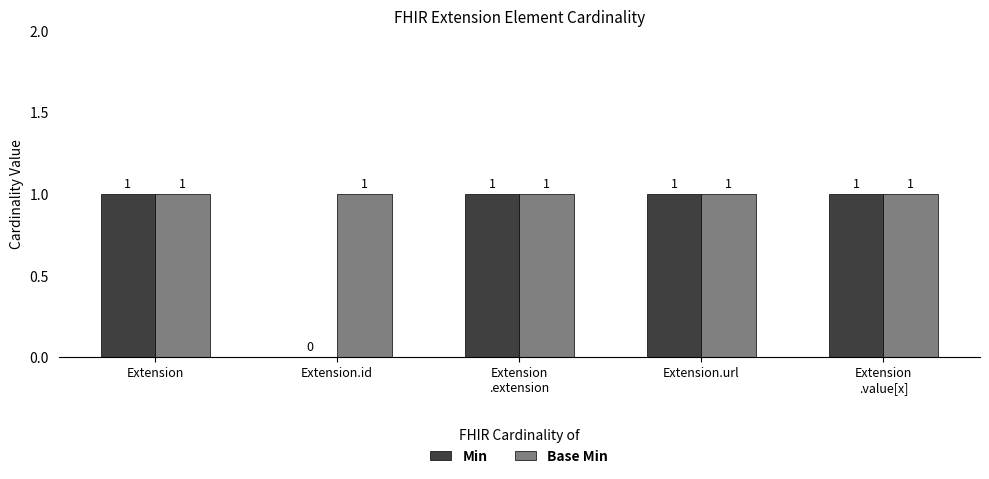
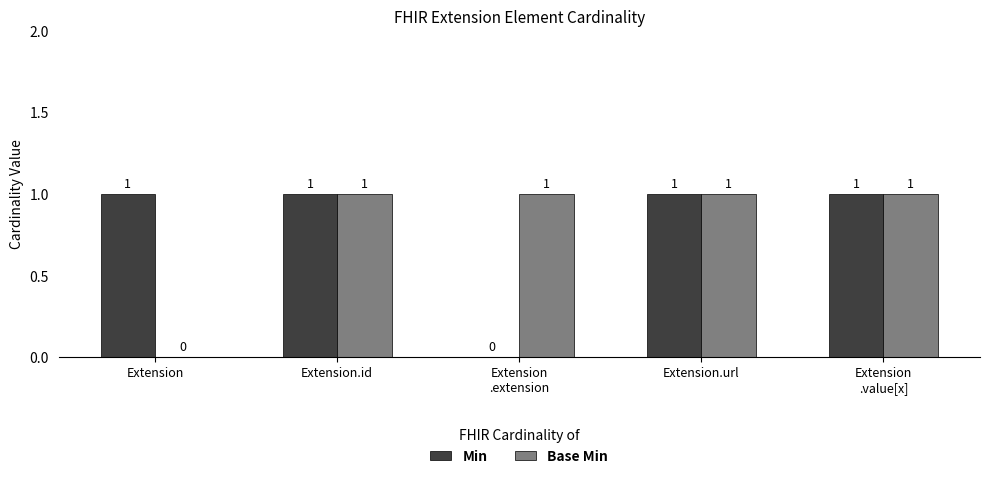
Base Min, Extension: 1 -> 0
Min, Extension.id: 0 -> 1
Min, Extension .extension: 1 -> 0
